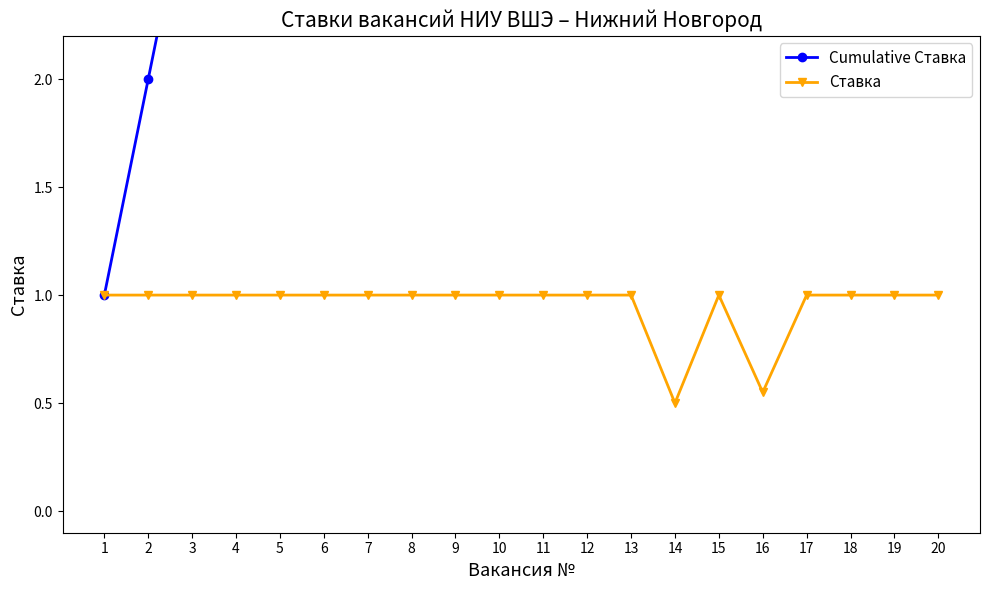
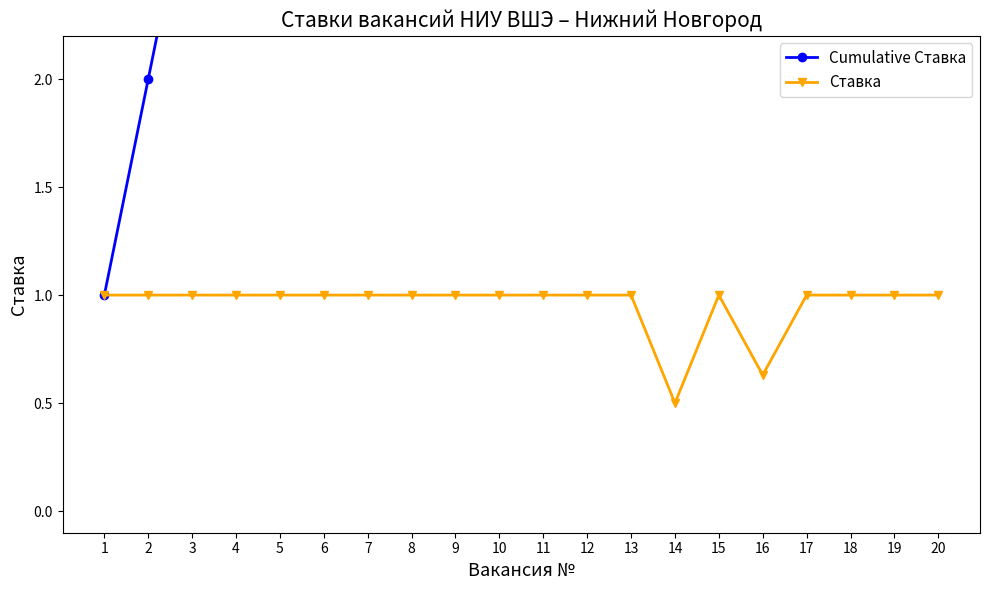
Ставка, 16: 0.55 -> 0.63
